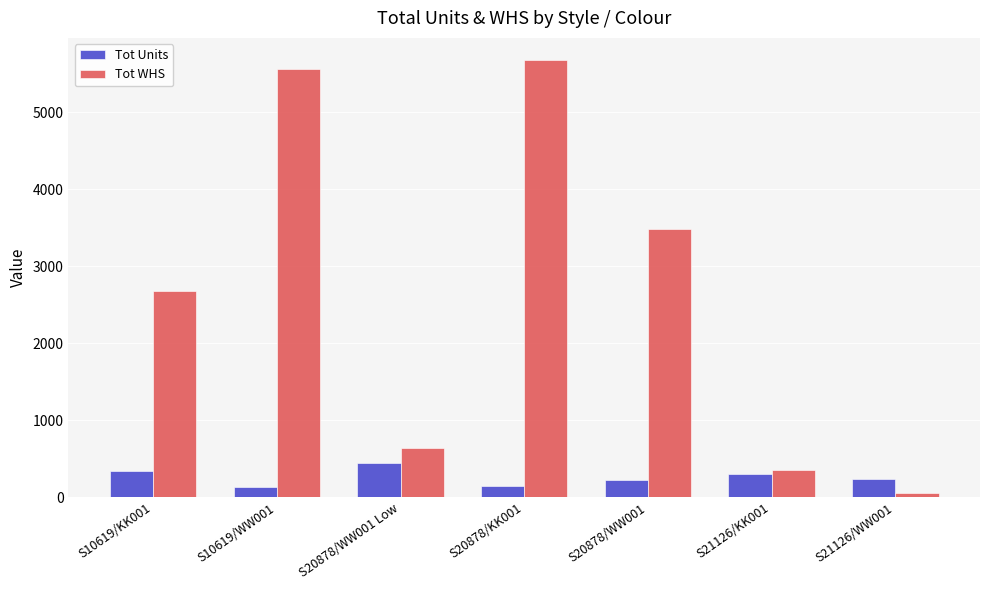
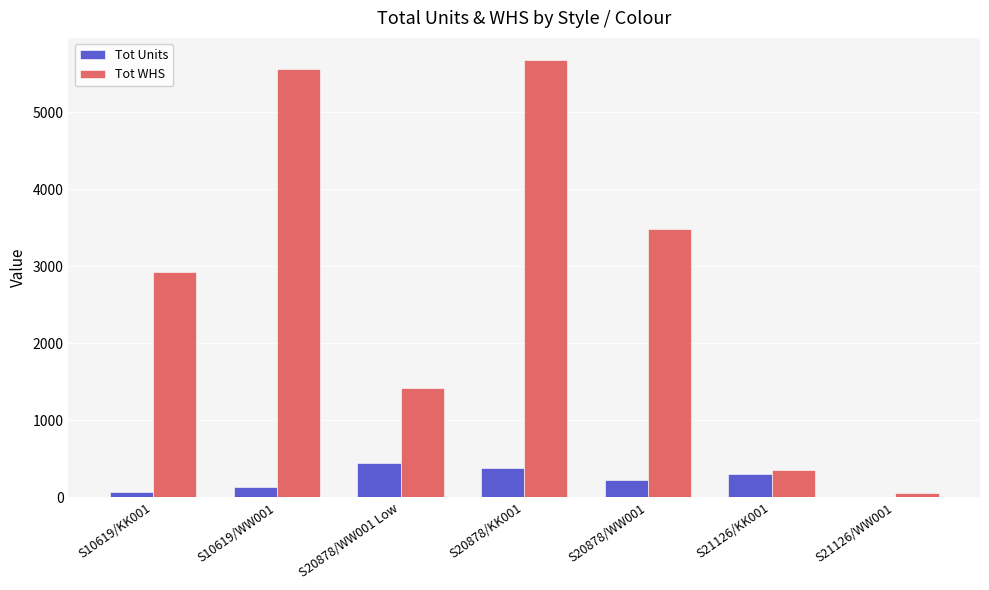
Tot Units, S10619/KK001: 300 -> 100
Tot WHS, S10619/KK001: 2700 -> 2900
Tot WHS, S20878/WW001 Low: 600 -> 1400
Tot Units, S20878/KK001: 100 -> 400
Tot Units, S21126/WW001: 200 -> 0
